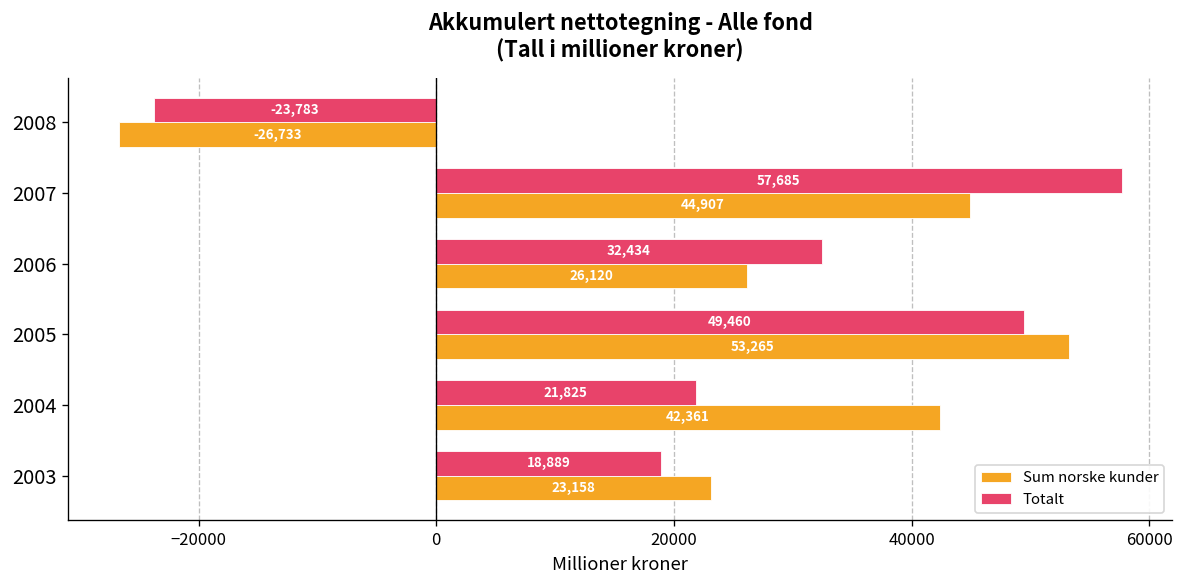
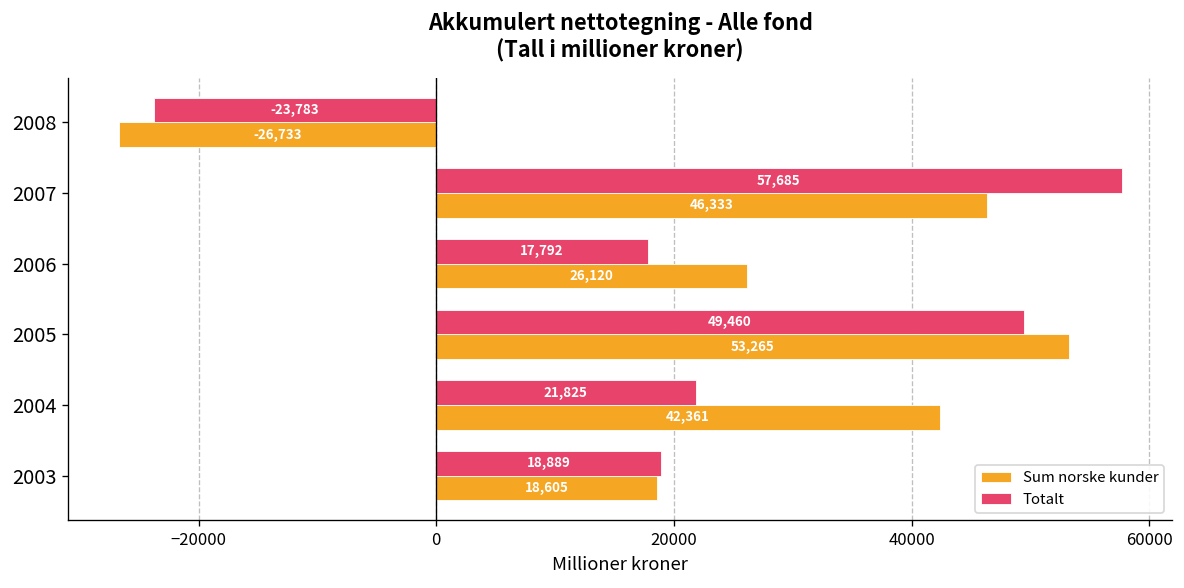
Sum norske kunder, 2007: 44,907 -> 46,333
Totalt, 2006: 32,434 -> 17,792
Sum norske kunder, 2003: 23,158 -> 18,605
